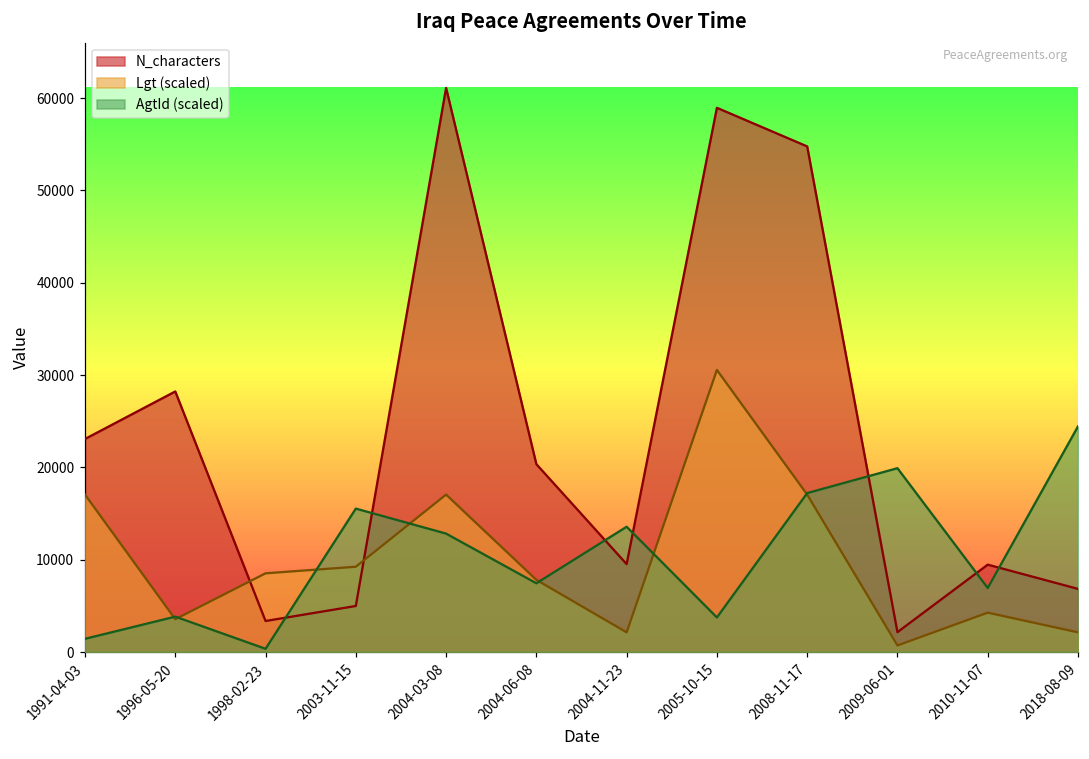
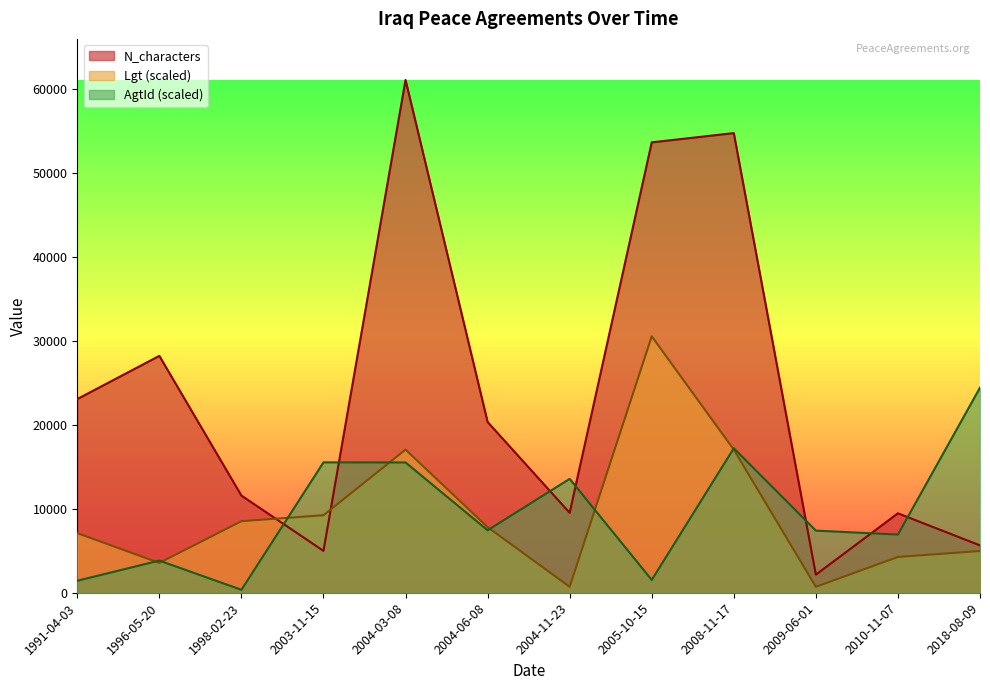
Lgt (scaled), 1991-04-03: 17000 -> 7000
N_characters, 1998-02-23: 3000 -> 12000
AgtId (scaled), 2004-03-08: 13000 -> 16000
Lgt (scaled), 2004-11-23: 2000 -> 1000
N_characters, 2005-10-15: 59000 -> 54000
AgtId (scaled), 2005-10-15: 4000 -> 2000
AgtId (scaled), 2009-06-01: 20000 -> 7000
N_characters, 2018-08-09: 7000 -> 6000
Lgt (scaled), 2018-08-09: 2000 -> 5000
